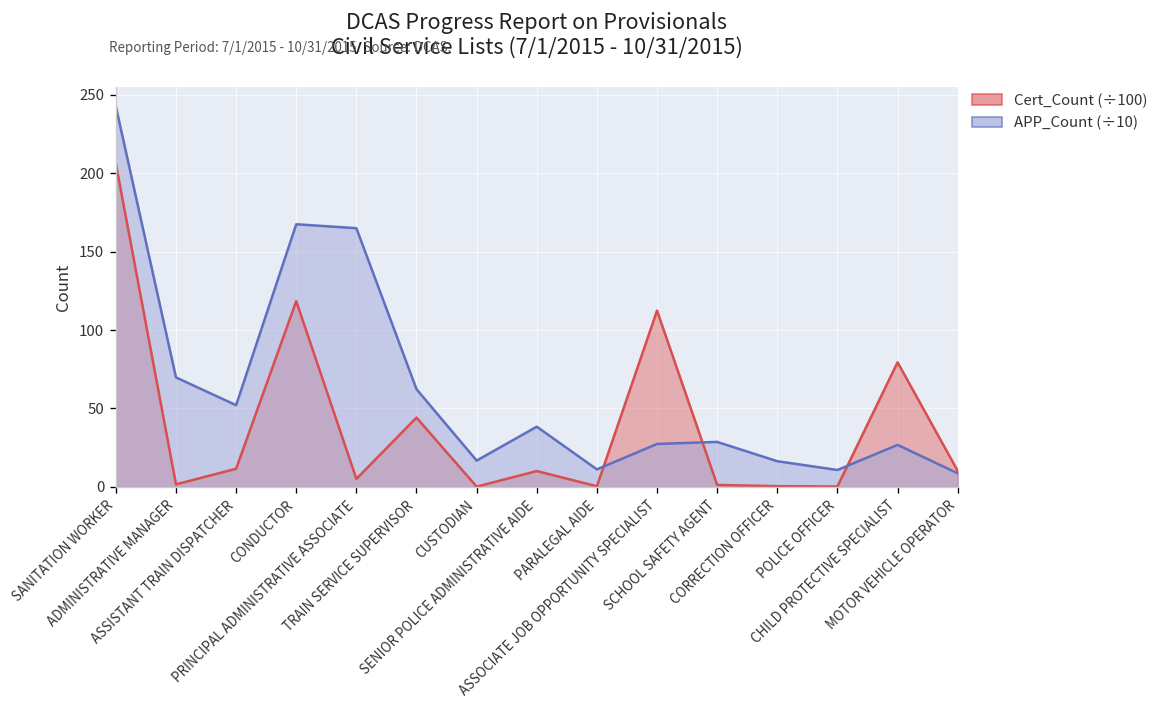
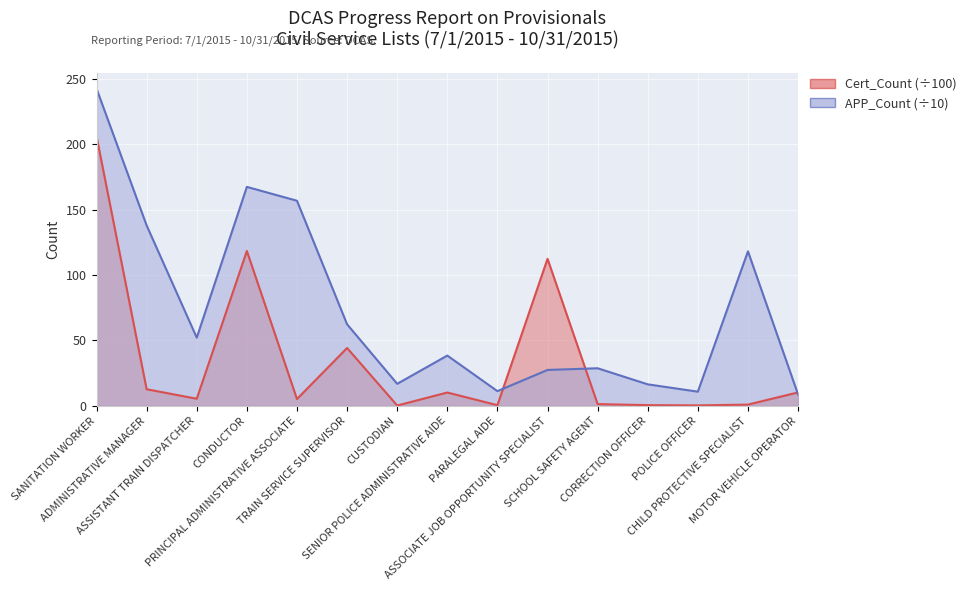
Cert_Count (÷100), ADMINISTRATIVE MANAGER: 2 -> 13
APP_Count (÷10), ADMINISTRATIVE MANAGER: 70 -> 138
Cert_Count (÷100), ASSISTANT TRAIN DISPATCHER: 12 -> 5
APP_Count (÷10), PRINCIPAL ADMINISTRATIVE ASSOCIATE: 165 -> 157
Cert_Count (÷100), CHILD PROTECTIVE SPECIALIST: 79 -> 1
APP_Count (÷10), CHILD PROTECTIVE SPECIALIST: 27 -> 118
